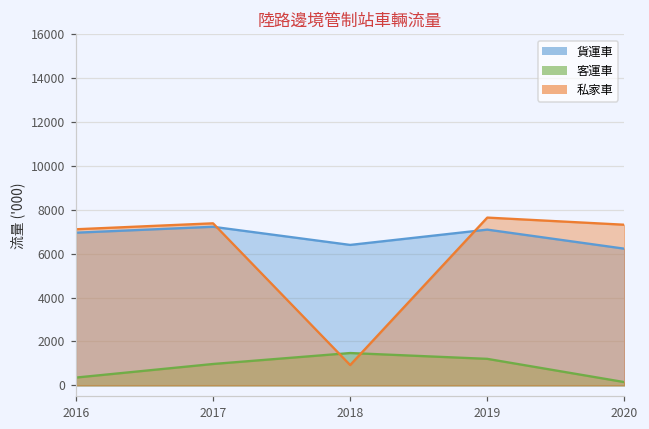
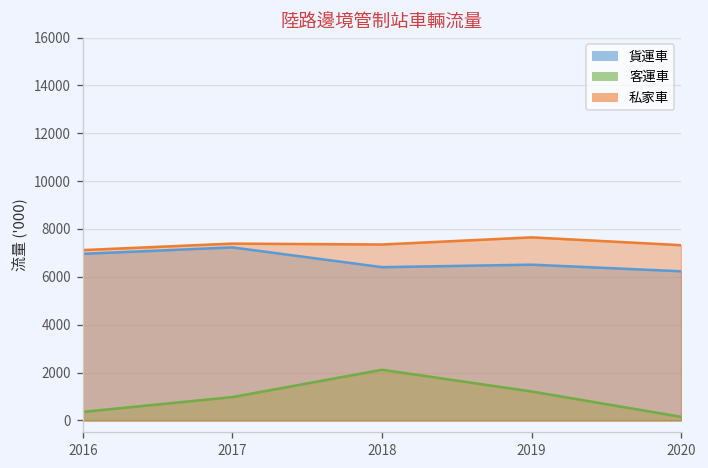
客運車, 2018: 1500 -> 2100
私家車, 2018: 900 -> 7400
貨運車, 2019: 7100 -> 6500
